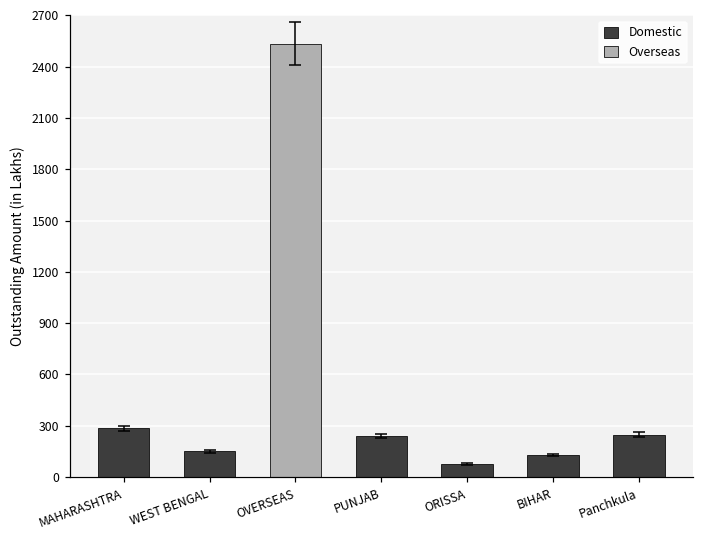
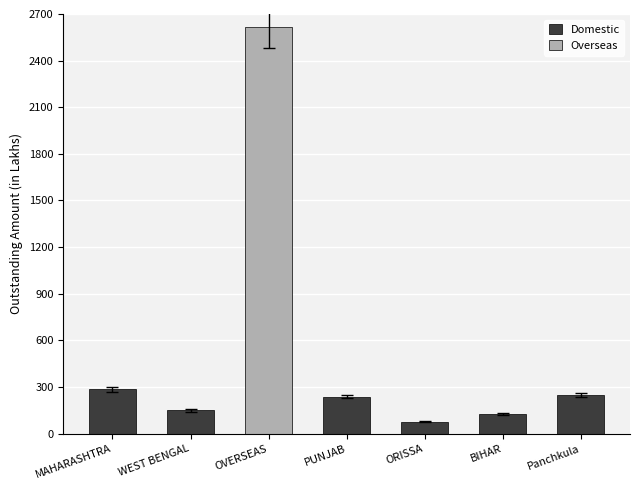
Overseas, OVERSEAS: 2530 -> 2610
